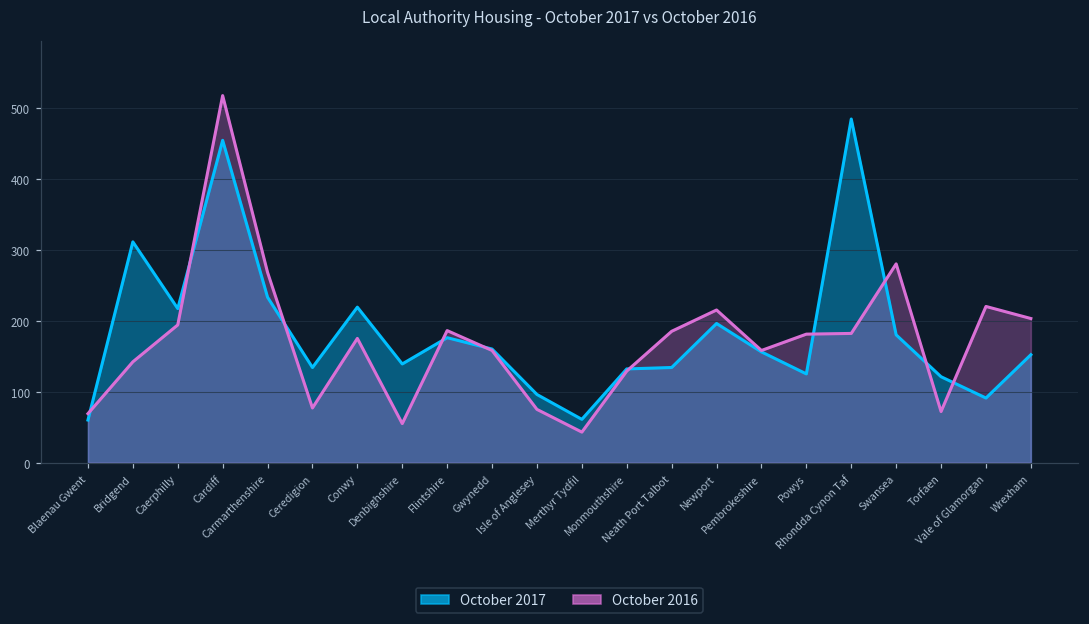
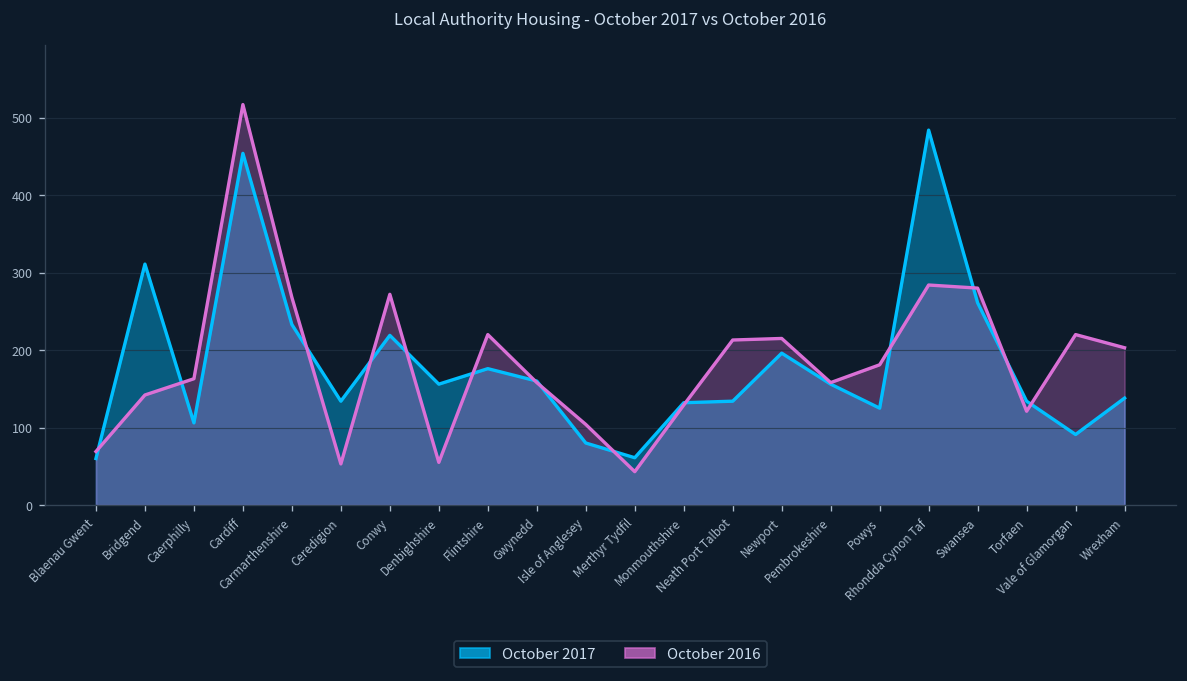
October 2017, Caerphilly: 220 -> 110
October 2016, Caerphilly: 190 -> 160
October 2016, Ceredigion: 80 -> 50
October 2016, Conwy: 180 -> 270
October 2017, Denbighshire: 140 -> 160
October 2016, Flintshire: 190 -> 220
October 2017, Isle of Anglesey: 100 -> 80
October 2016, Isle of Anglesey: 80 -> 100
October 2016, Neath Port Talbot: 190 -> 210
October 2016, Rhondda Cynon Taf: 180 -> 280
October 2017, Swansea: 180 -> 260
October 2017, Torfaen: 120 -> 130
October 2016, Torfaen: 70 -> 120
October 2017, Wrexham: 150 -> 140
